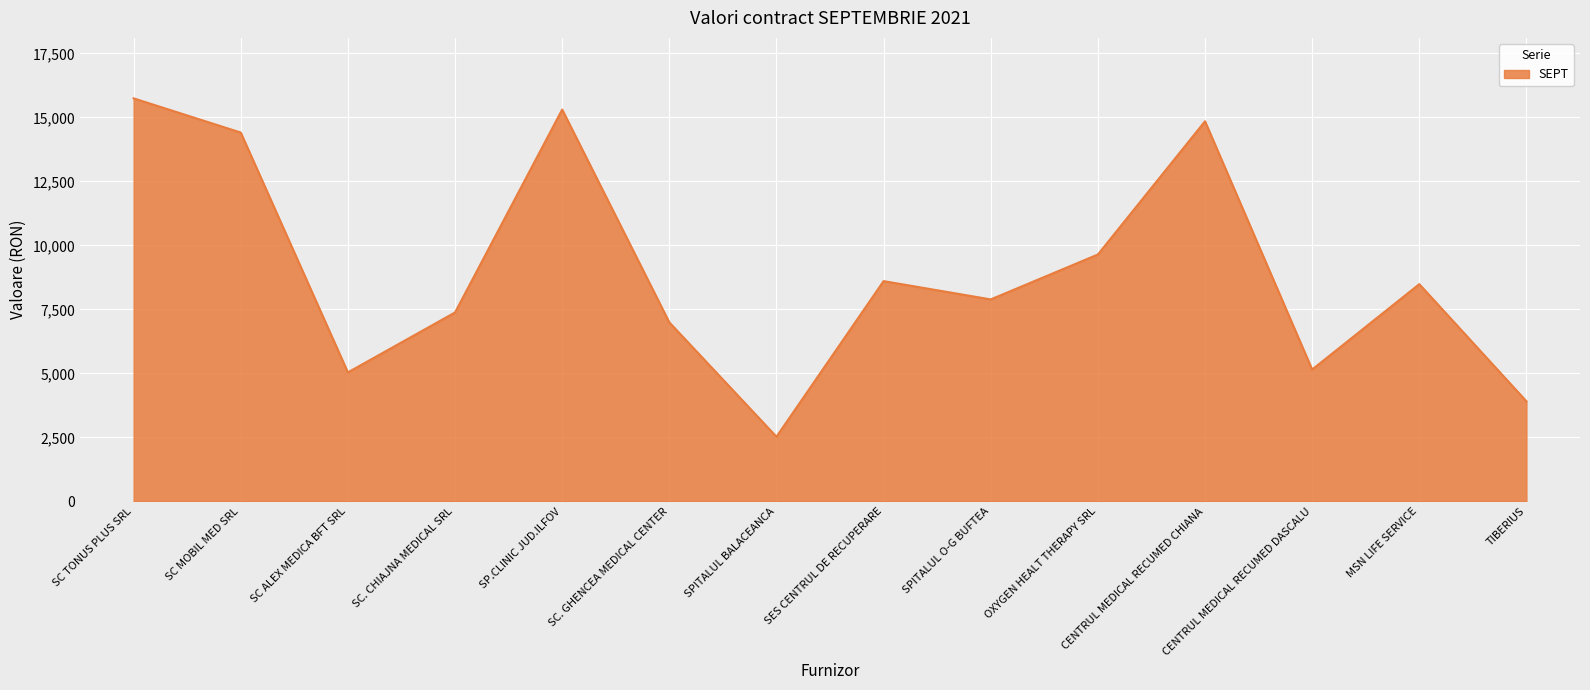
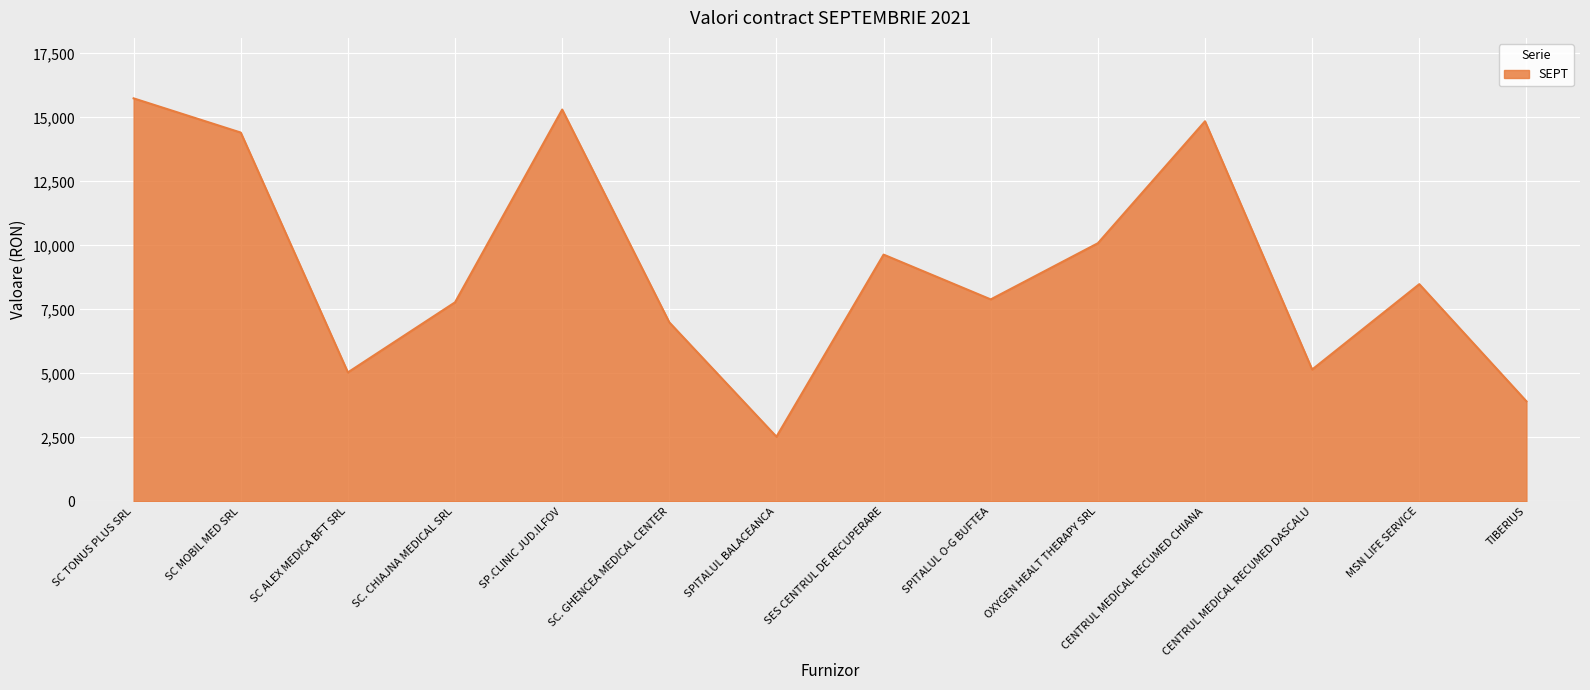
SC. CHIAJNA MEDICAL SRL: 7,400 -> 7,800
SES CENTRUL DE RECUPERARE: 8,600 -> 9,600
OXYGEN HEALT THERAPY SRL: 9,600 -> 10,100
